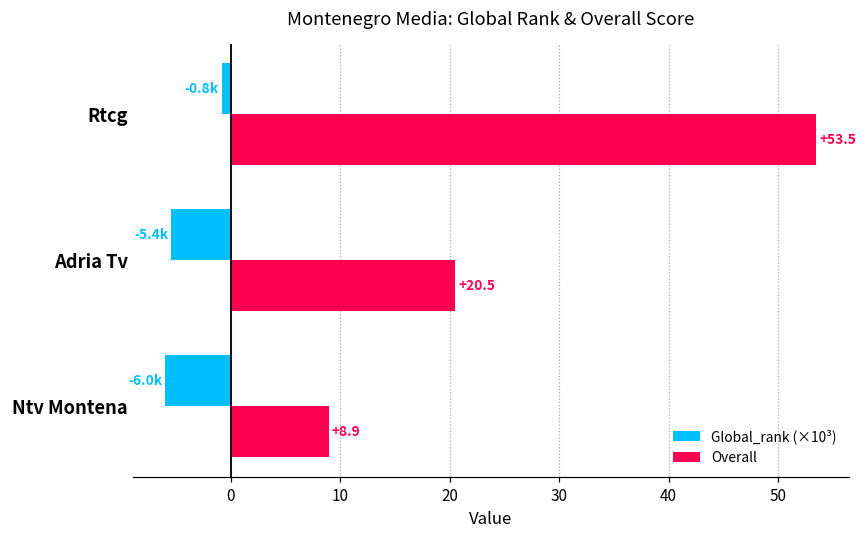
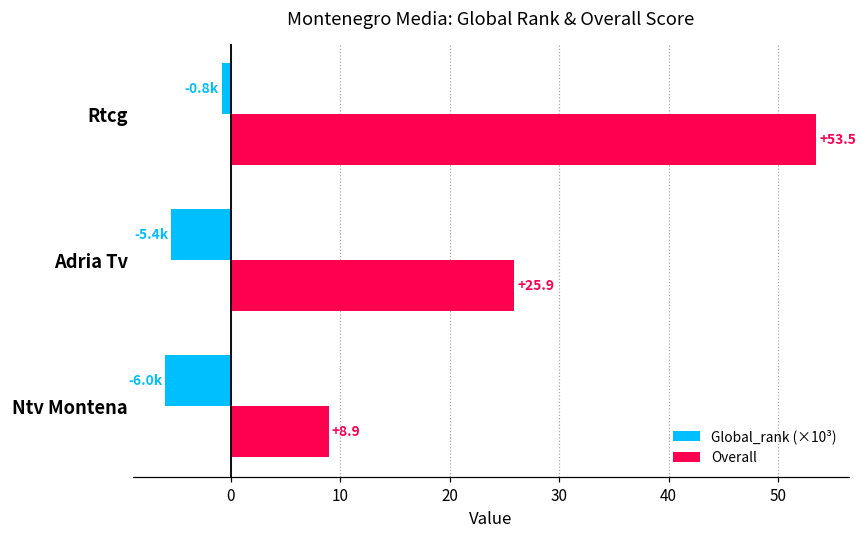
Overall, Adria Tv: +20.5 -> +25.9
